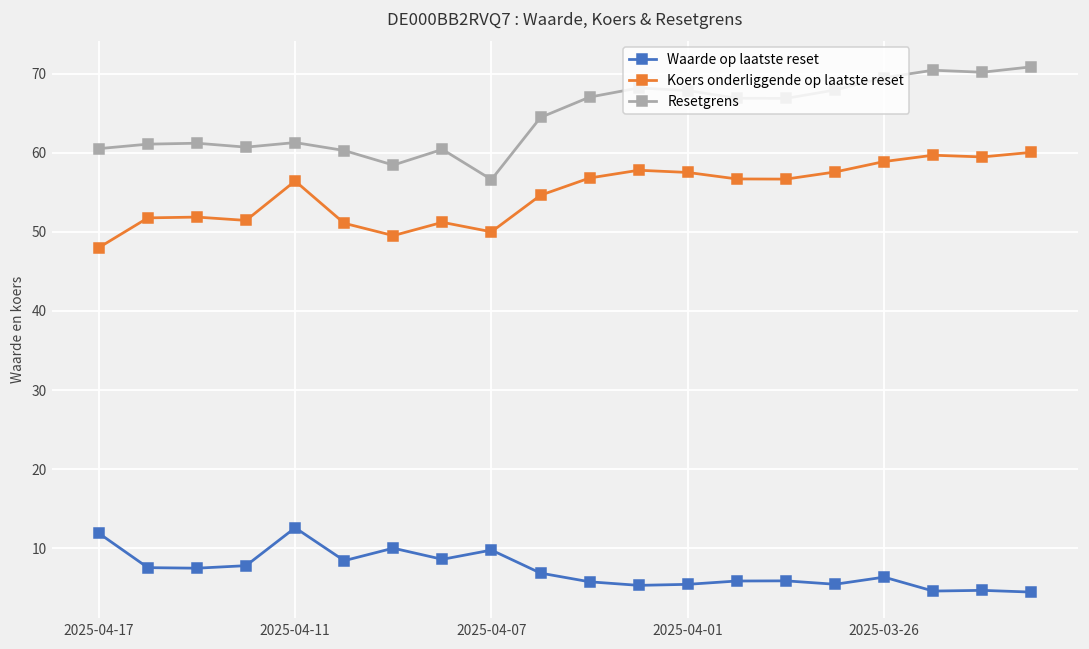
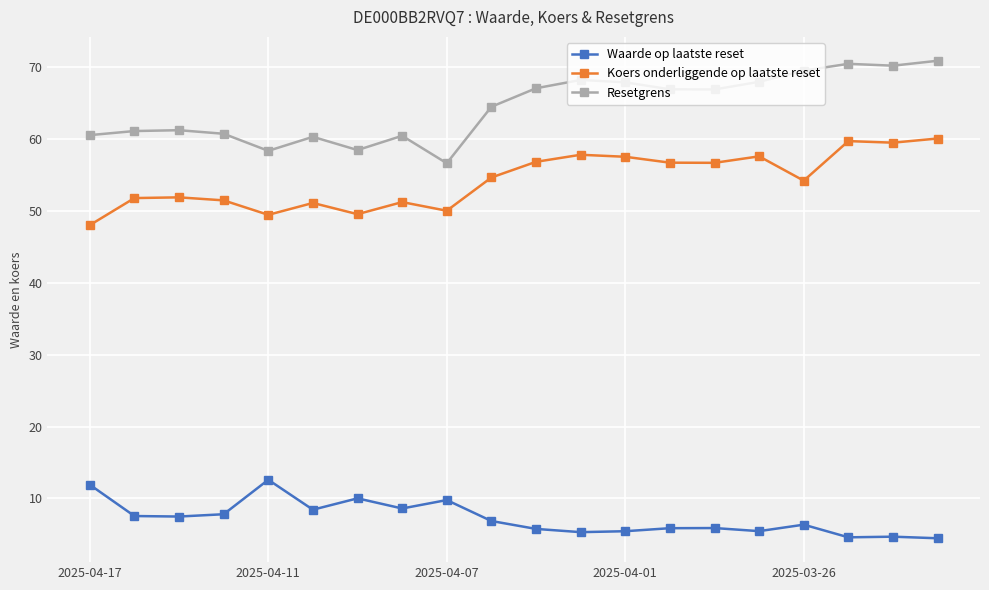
Koers onderliggende op laatste reset, 2025-04-11: 56 -> 49
Resetgrens, 2025-04-11: 61 -> 58
Koers onderliggende op laatste reset, 2025-03-26: 59 -> 54
